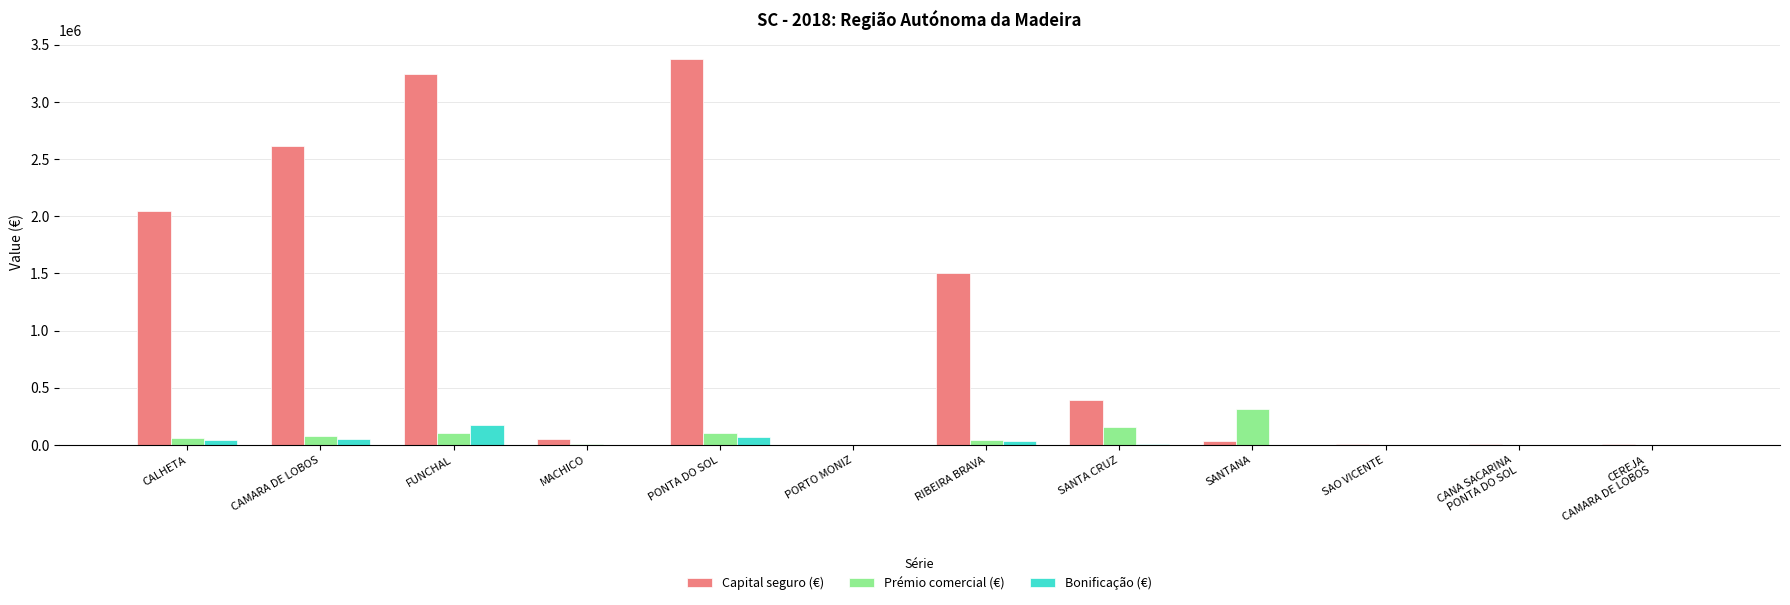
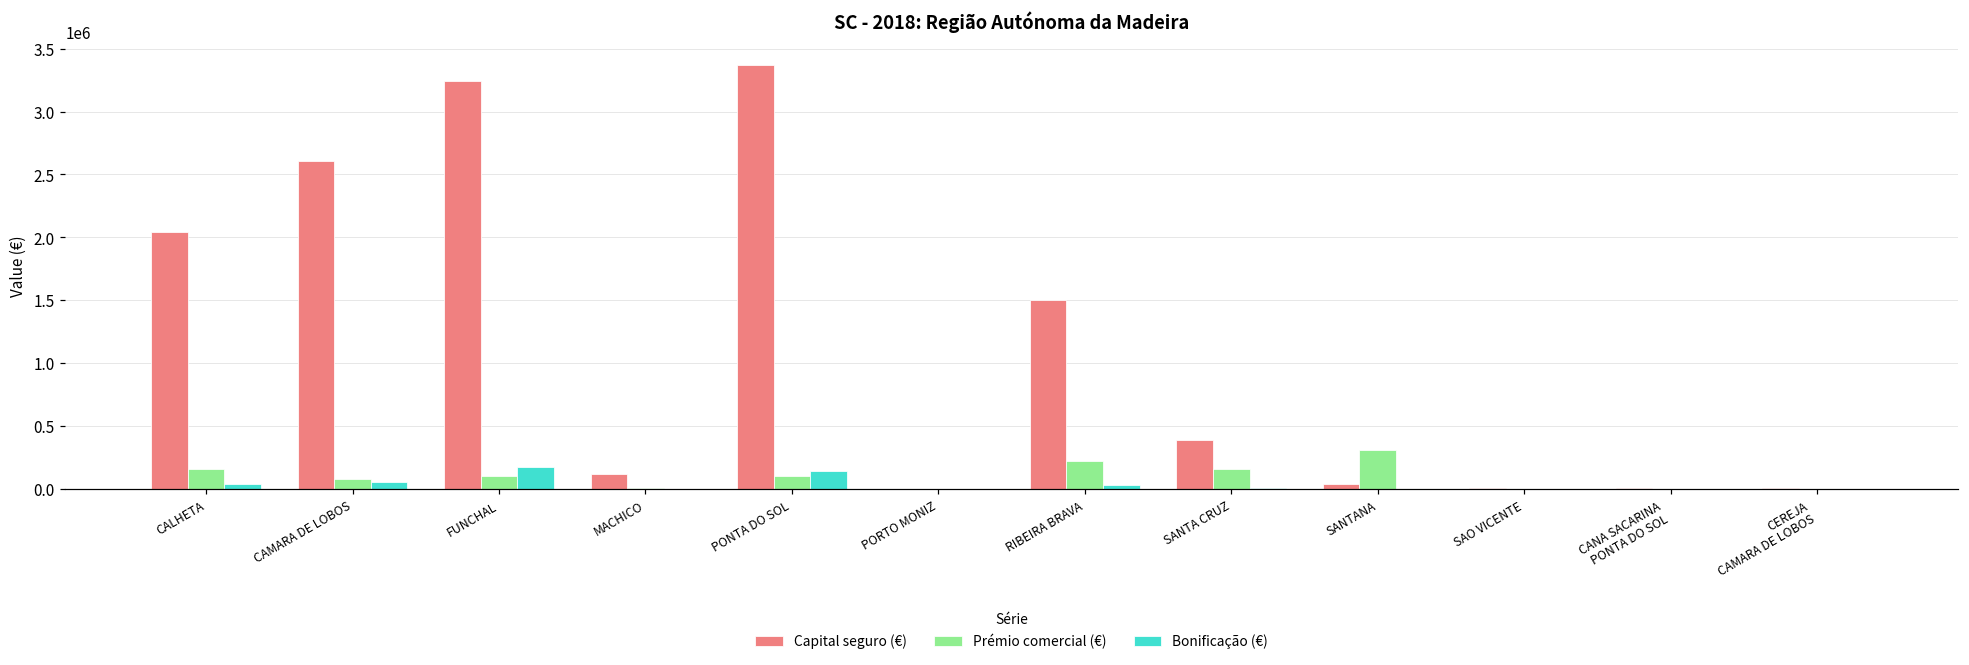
Prémio comercial (€), CALHETA: 60000 -> 160000
Capital seguro (€), MACHICO: 50000 -> 120000
Bonificação (€), PONTA DO SOL: 70000 -> 140000
Prémio comercial (€), RIBEIRA BRAVA: 50000 -> 220000
